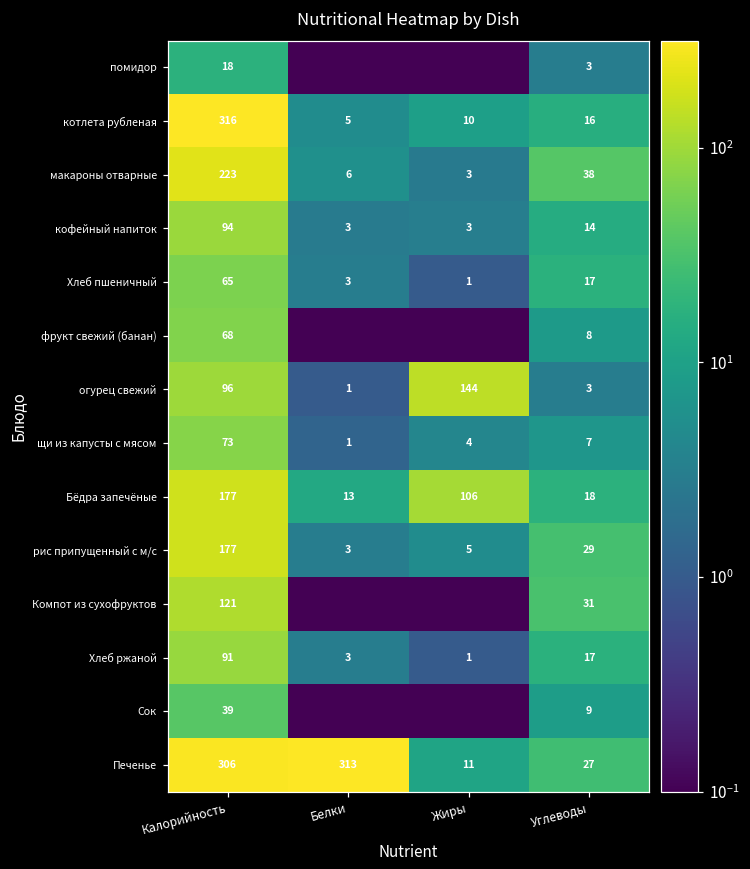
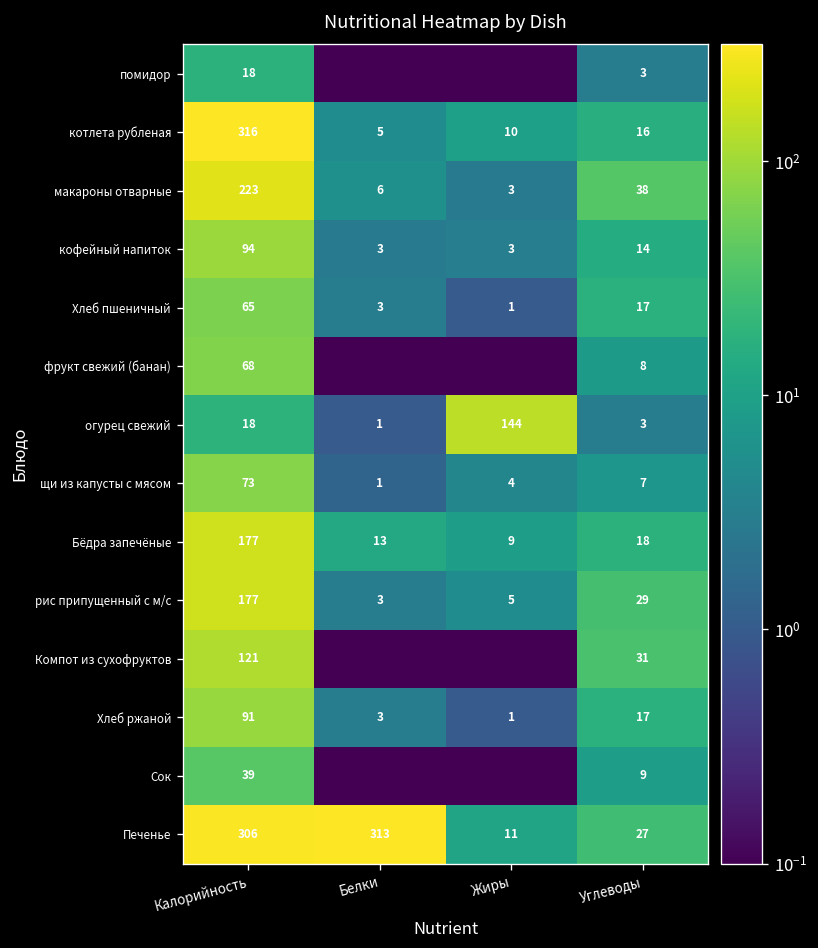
огурец свежий, Калорийность: 96 -> 18
Бёдра запечёные, Жиры: 106 -> 9
